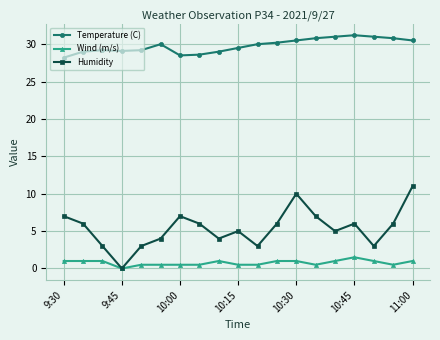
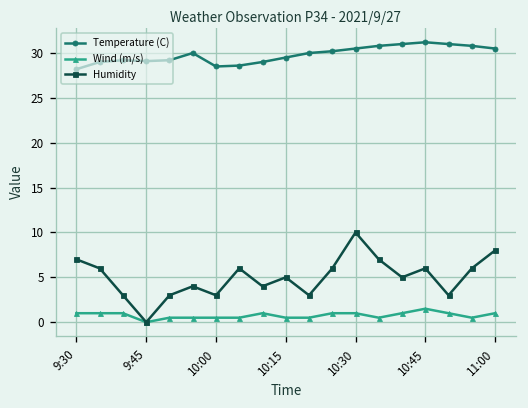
Humidity, 10:00: 7 -> 3
Humidity, 11:00: 11 -> 8
